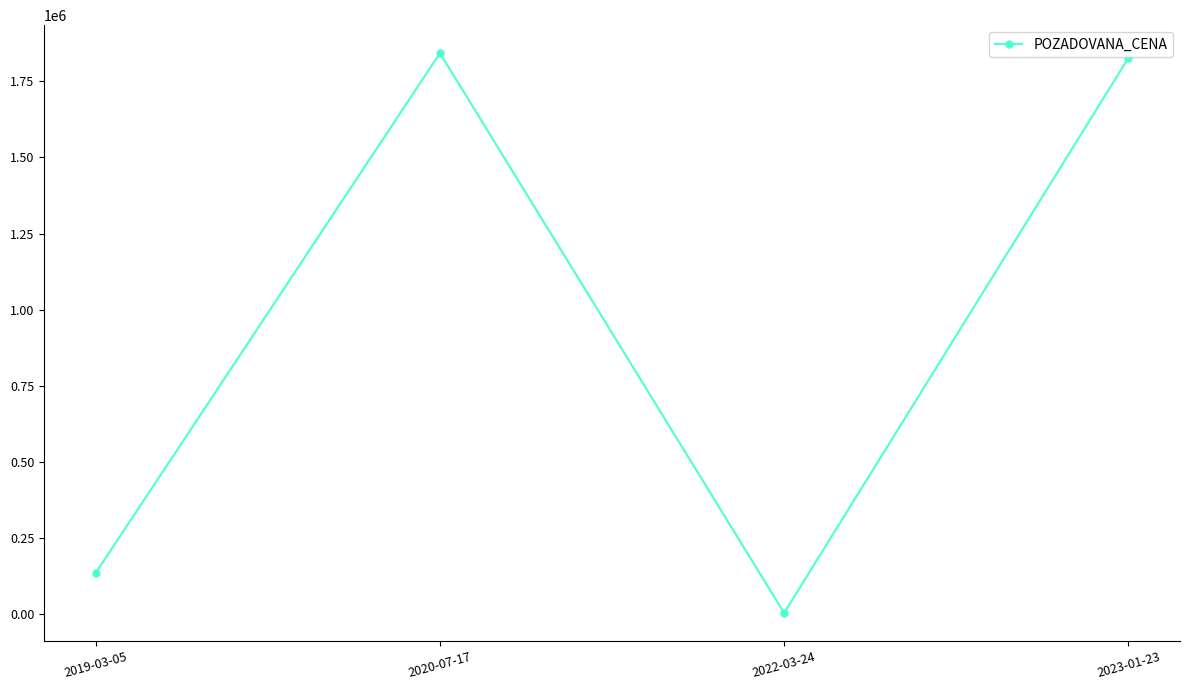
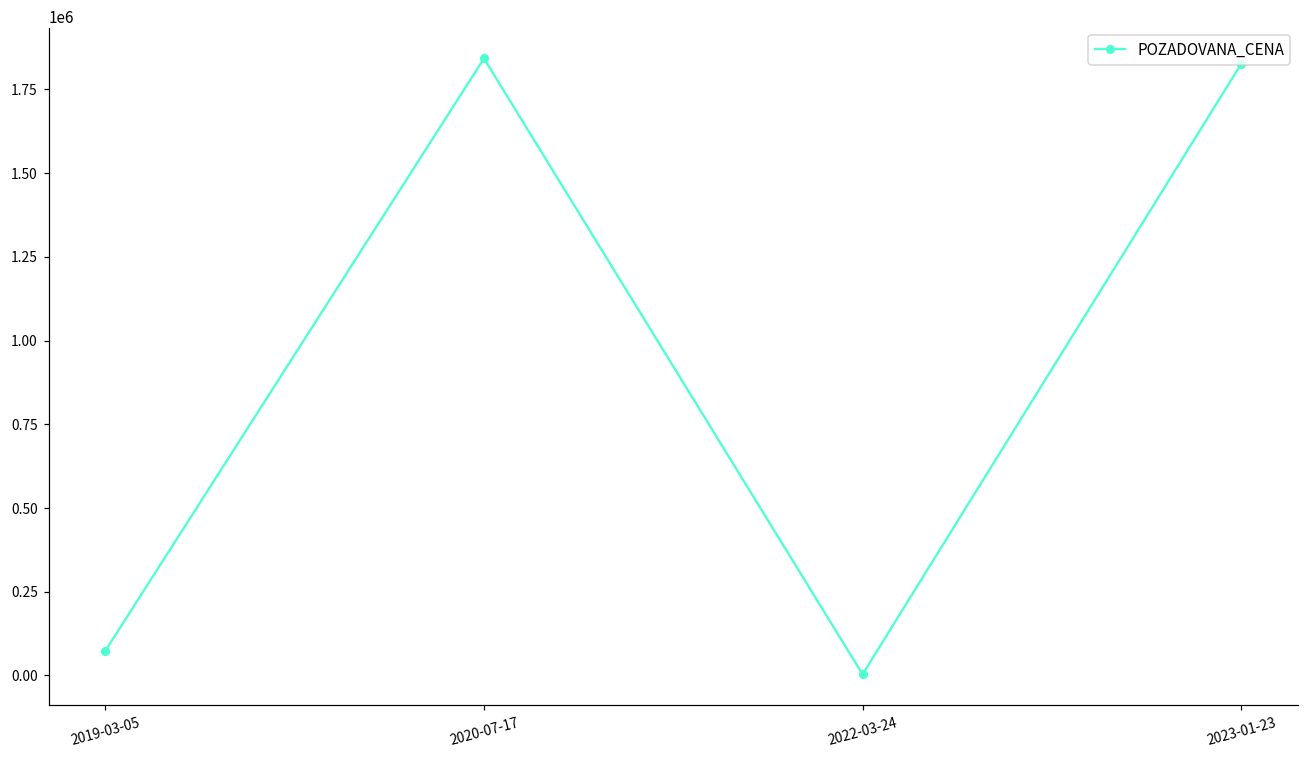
2019-03-05: 140000 -> 70000
